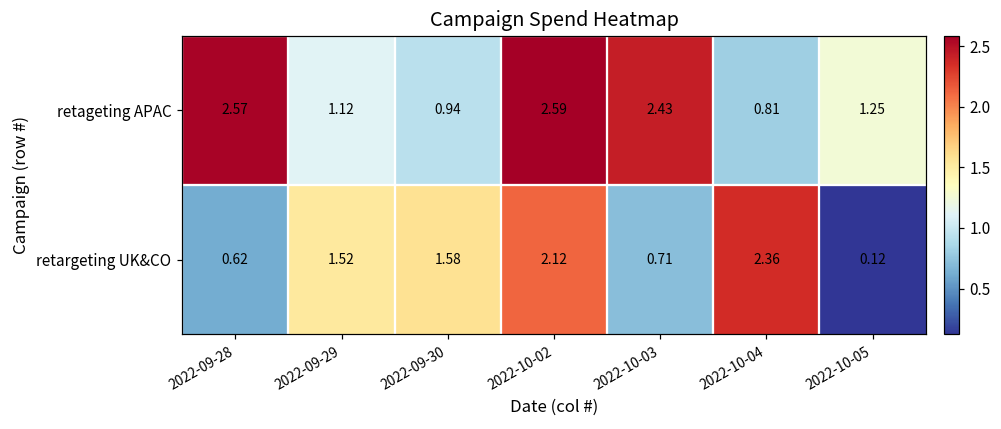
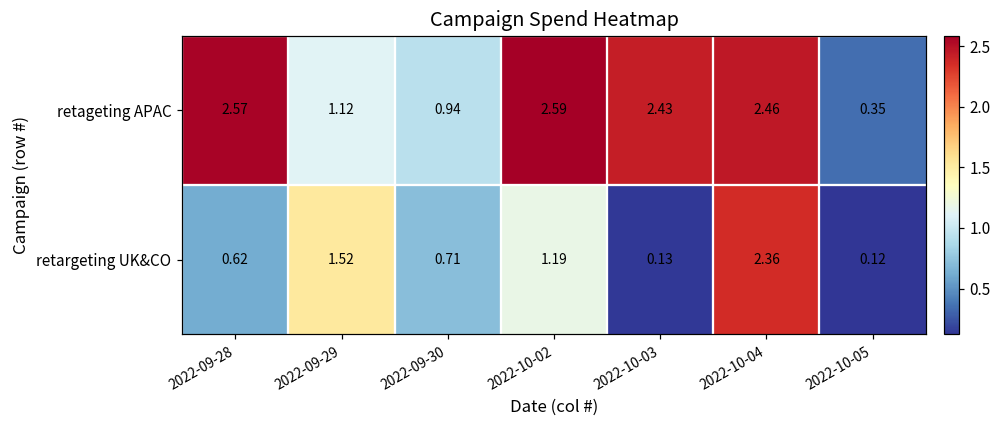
retageting APAC, 2022-10-04: 0.81 -> 2.46
retageting APAC, 2022-10-05: 1.25 -> 0.35
retargeting UK&CO, 2022-09-30: 1.58 -> 0.71
retargeting UK&CO, 2022-10-02: 2.12 -> 1.19
retargeting UK&CO, 2022-10-03: 0.71 -> 0.13
